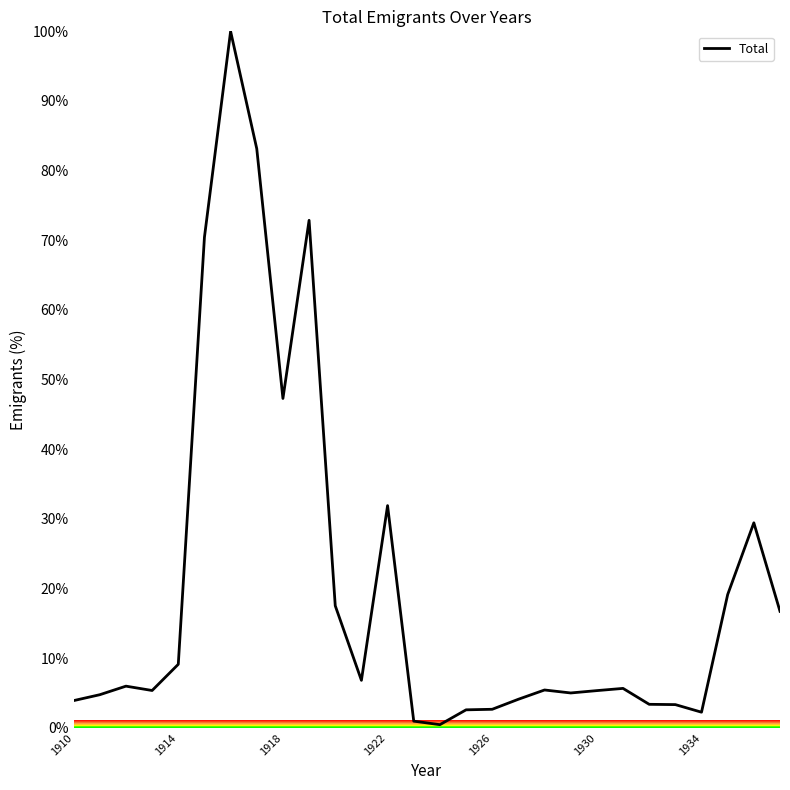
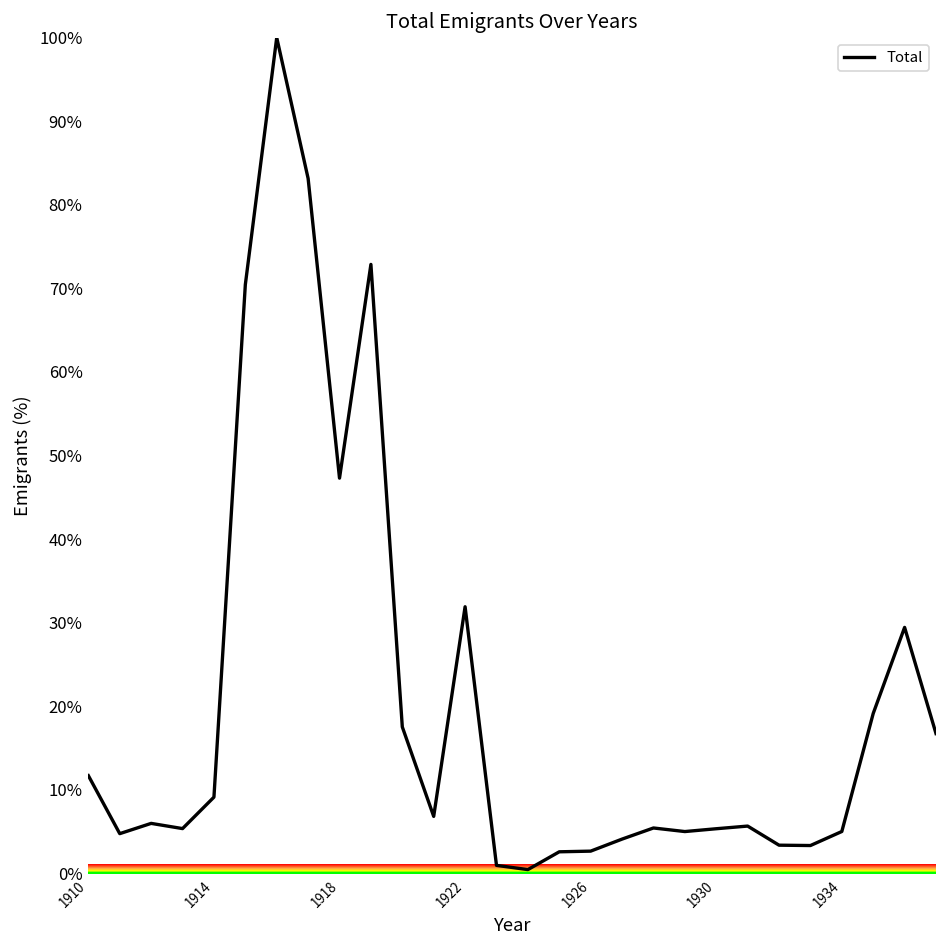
1910: 4% -> 12%
1934: 2% -> 5%
